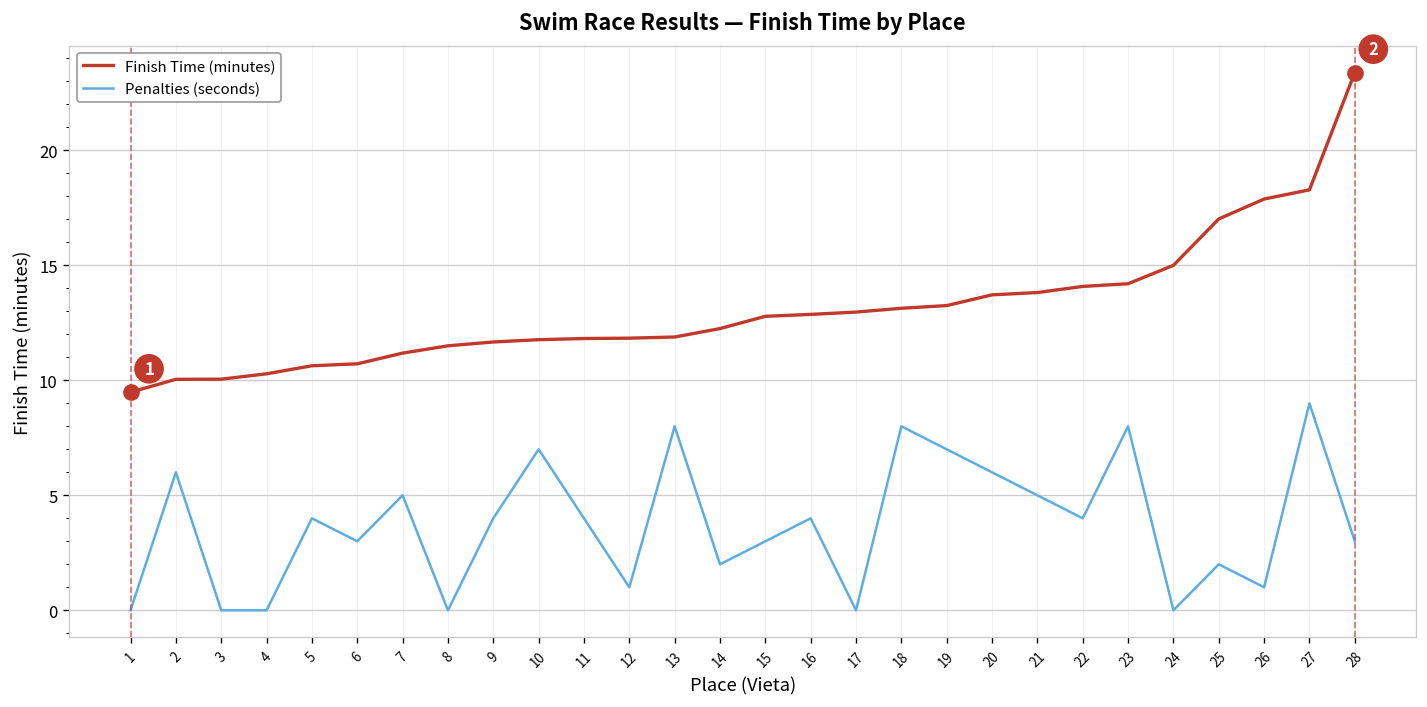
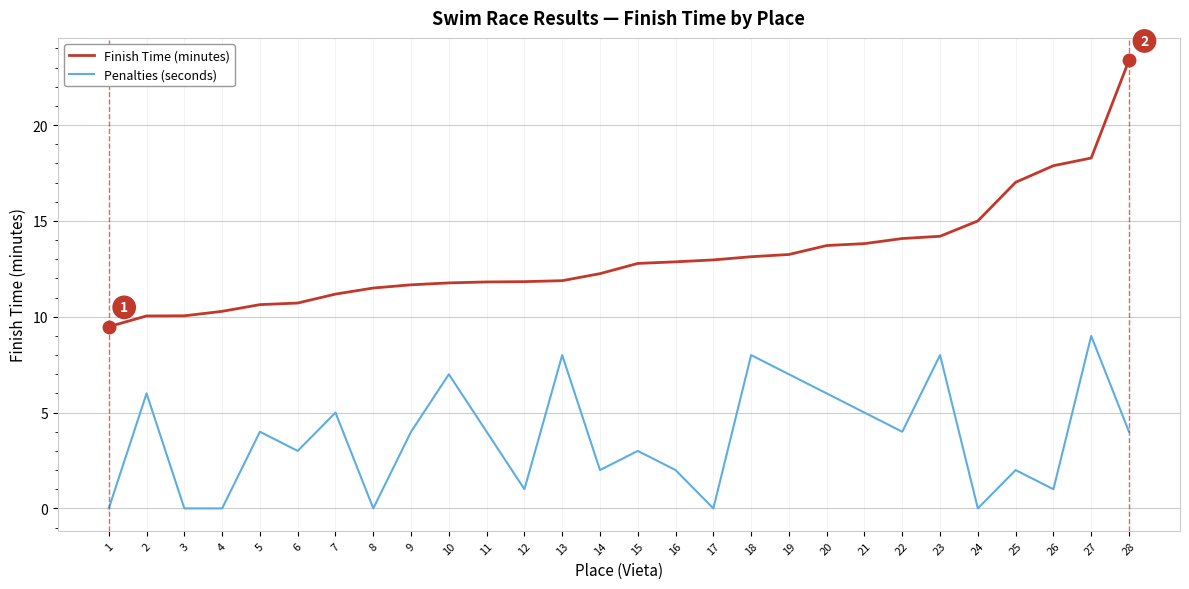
Penalties (seconds), 16: 4 -> 2
Penalties (seconds), 28: 3 -> 4
